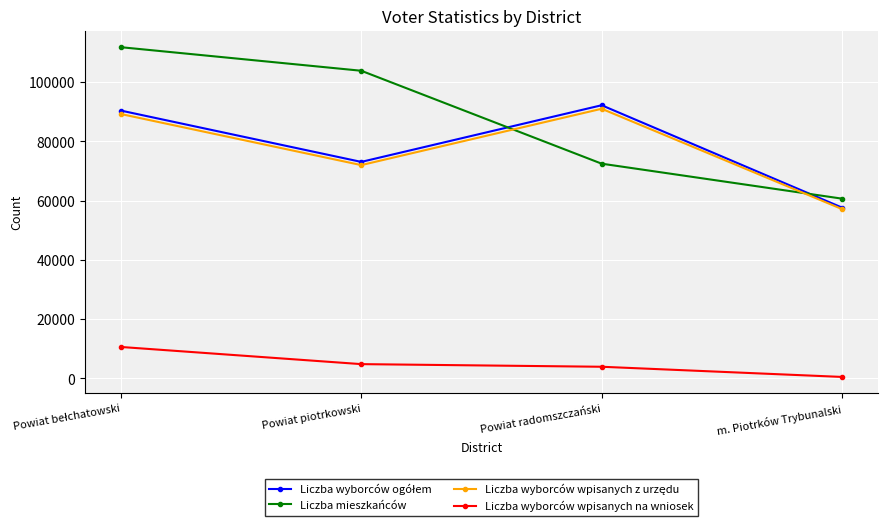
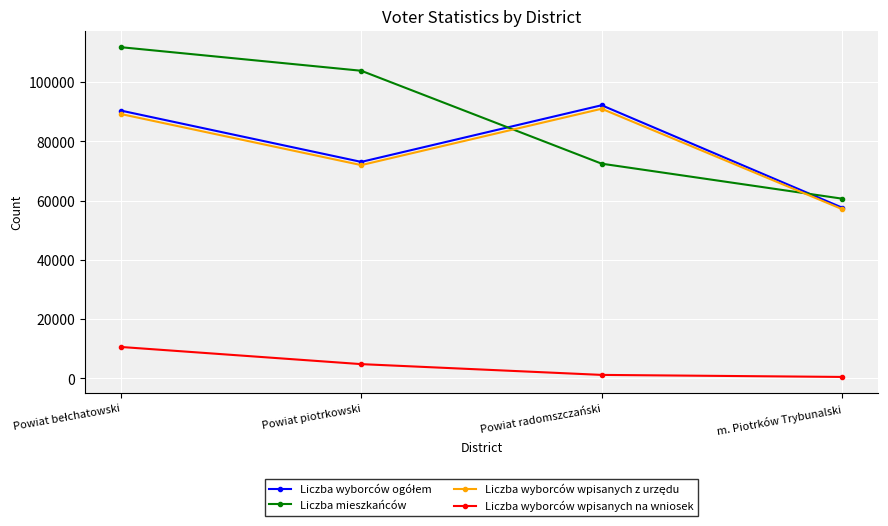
Liczba wyborców wpisanych na wniosek, Powiat radomszczański: 4000 -> 1000
